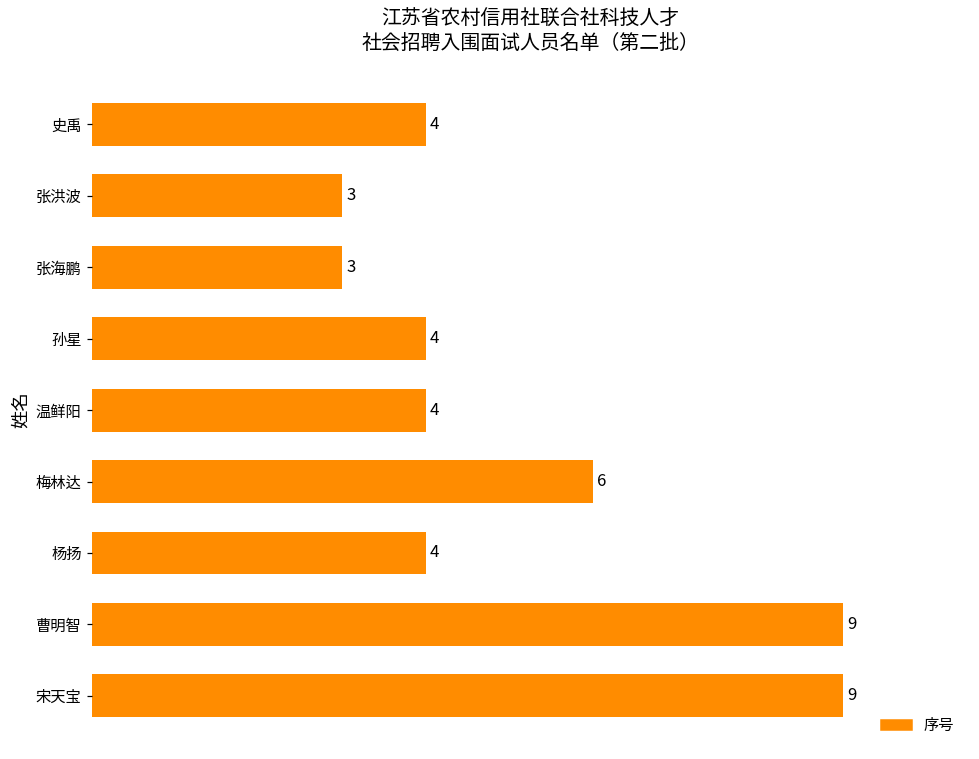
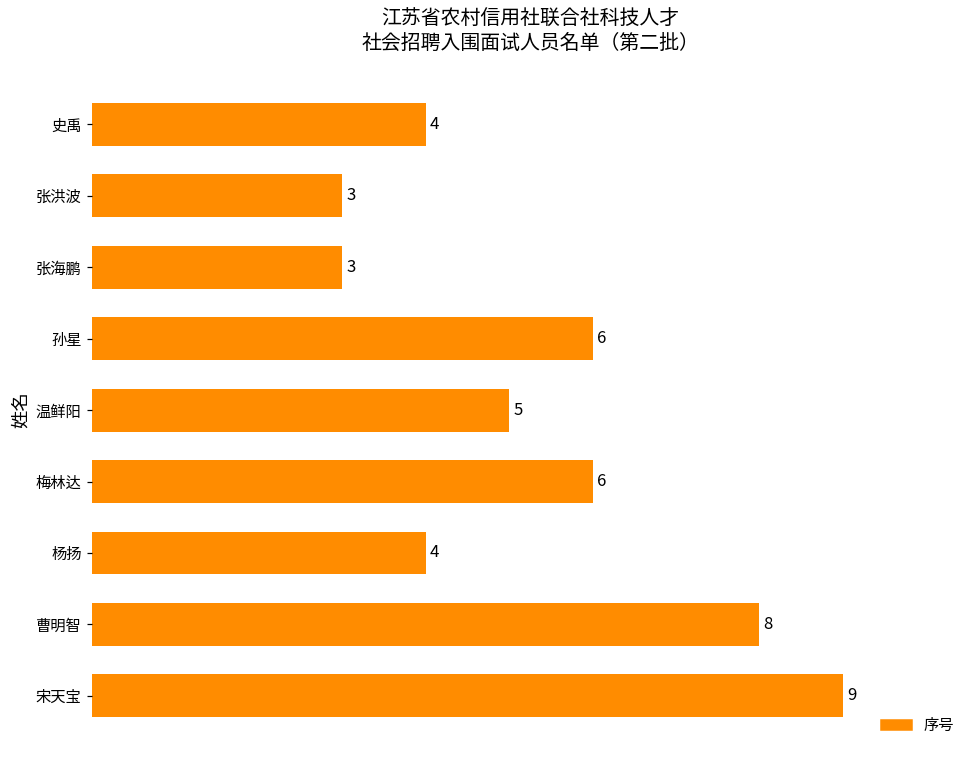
孙星: 4 -> 6
温鲜阳: 4 -> 5
曹明智: 9 -> 8
